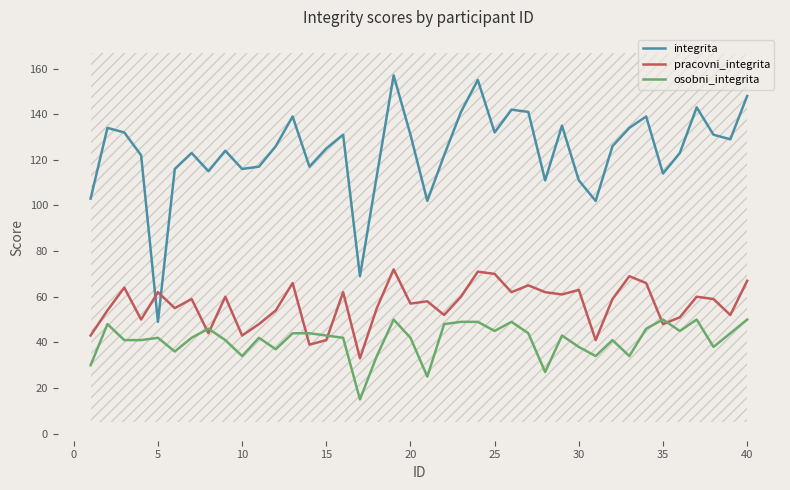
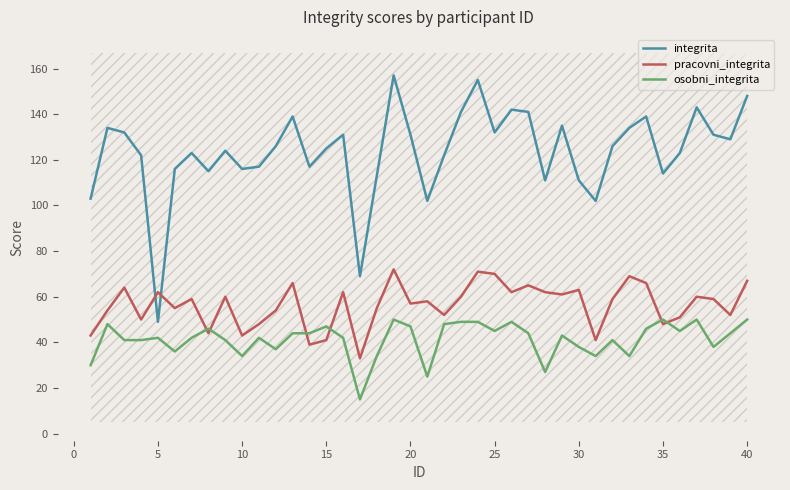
osobni_integrita, 15: 43 -> 47
osobni_integrita, 20: 42 -> 47
